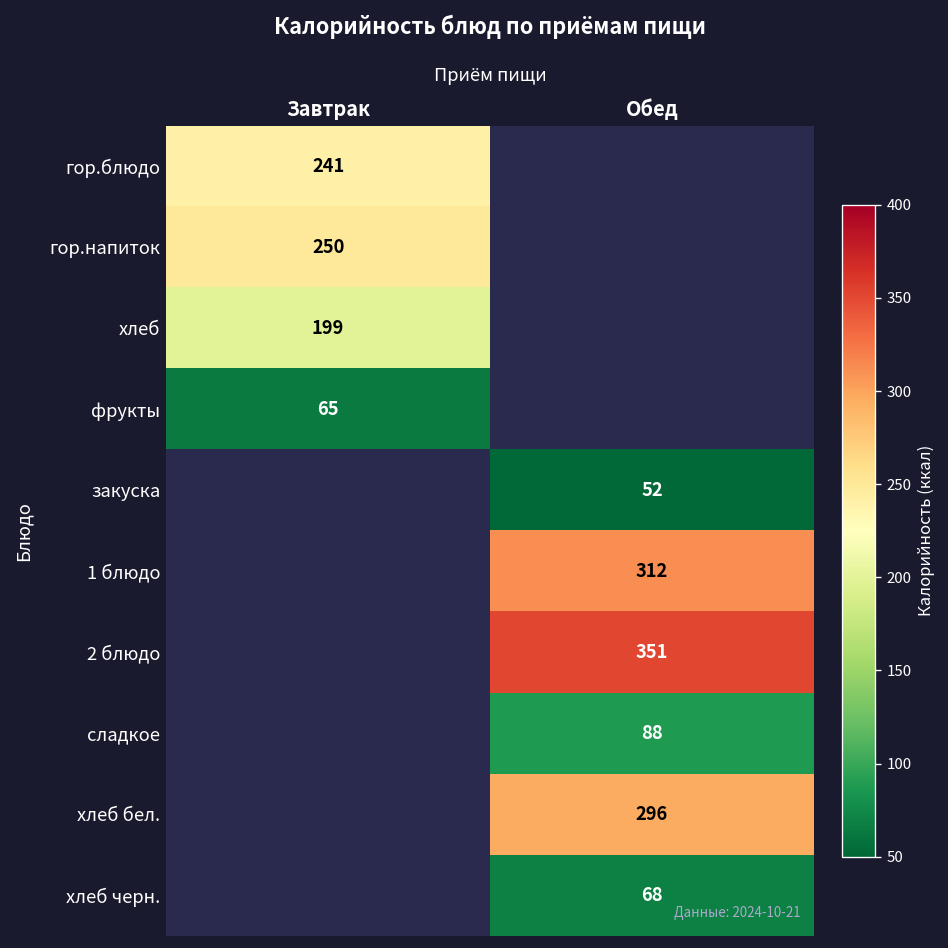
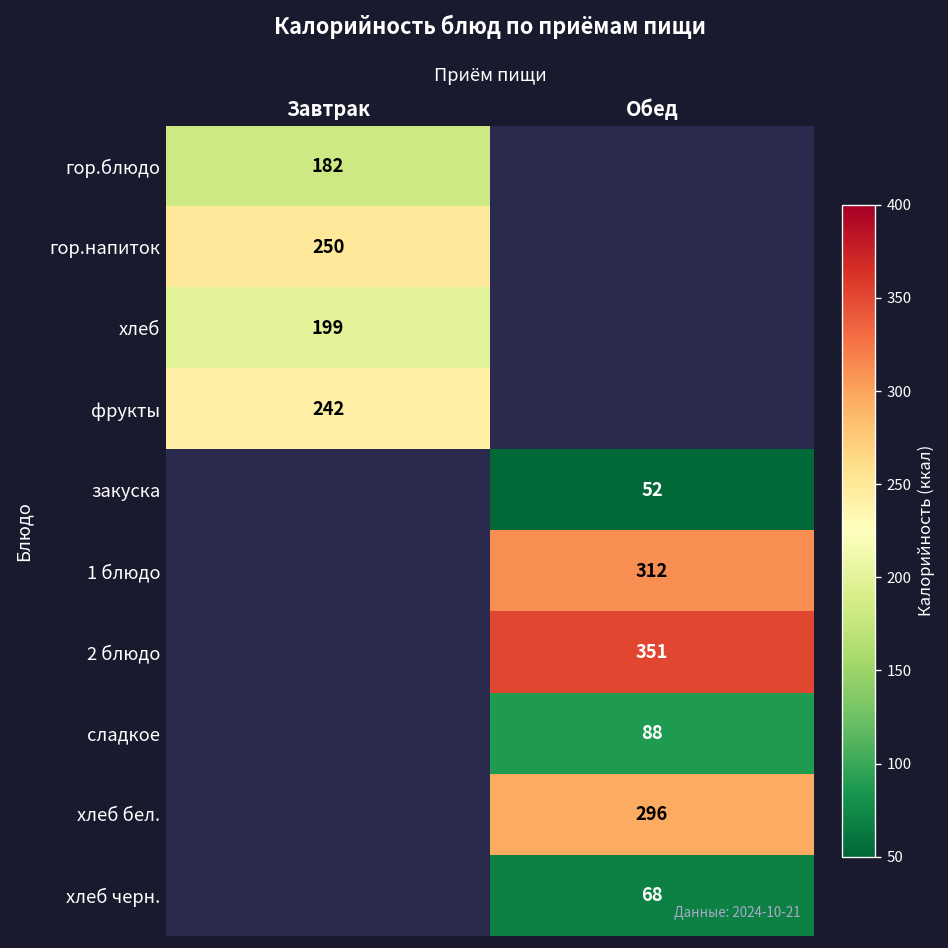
гор.блюдо, Завтрак: 241 -> 182
фрукты, Завтрак: 65 -> 242
